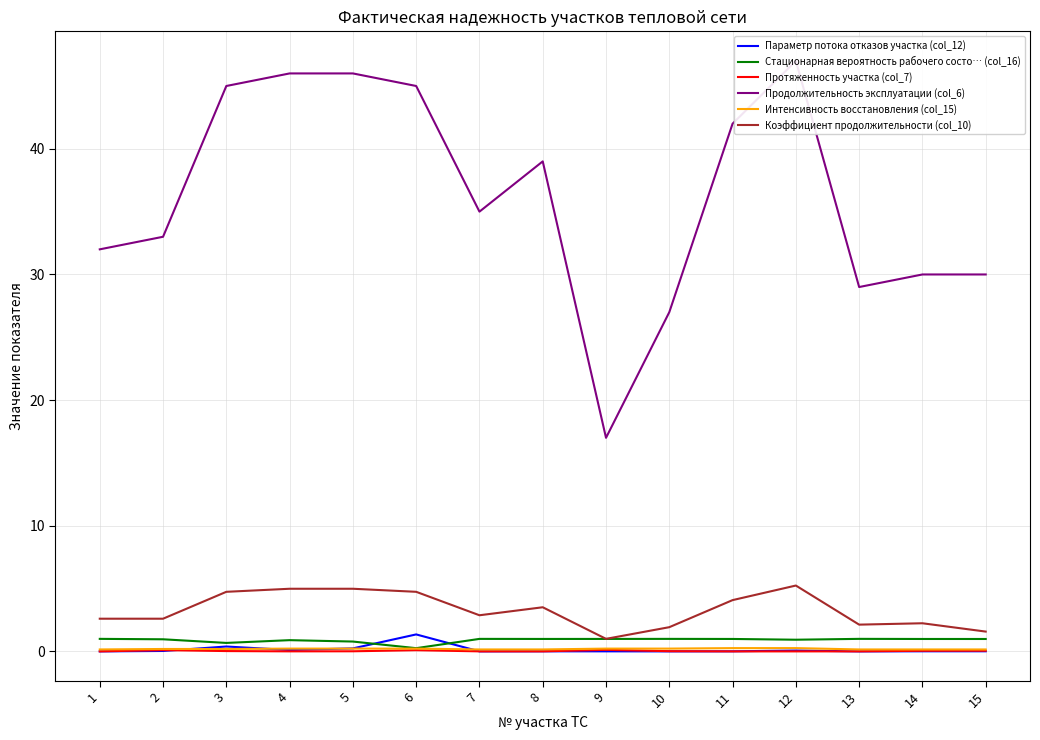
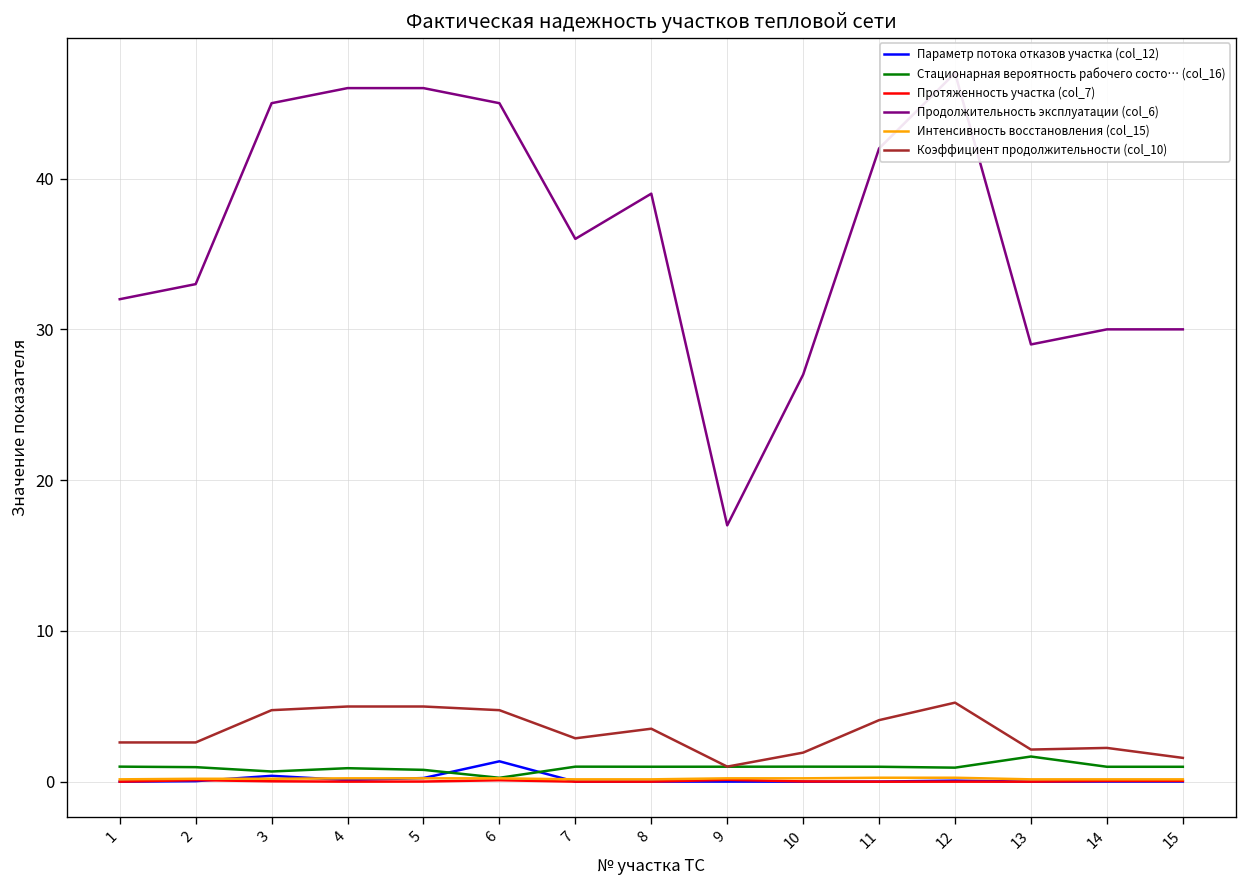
Продолжительность эксплуатации (col_6), 7: 35 -> 36
Стационарная вероятность рабочего состо… (col_16), 13: 1.0 -> 1.7
